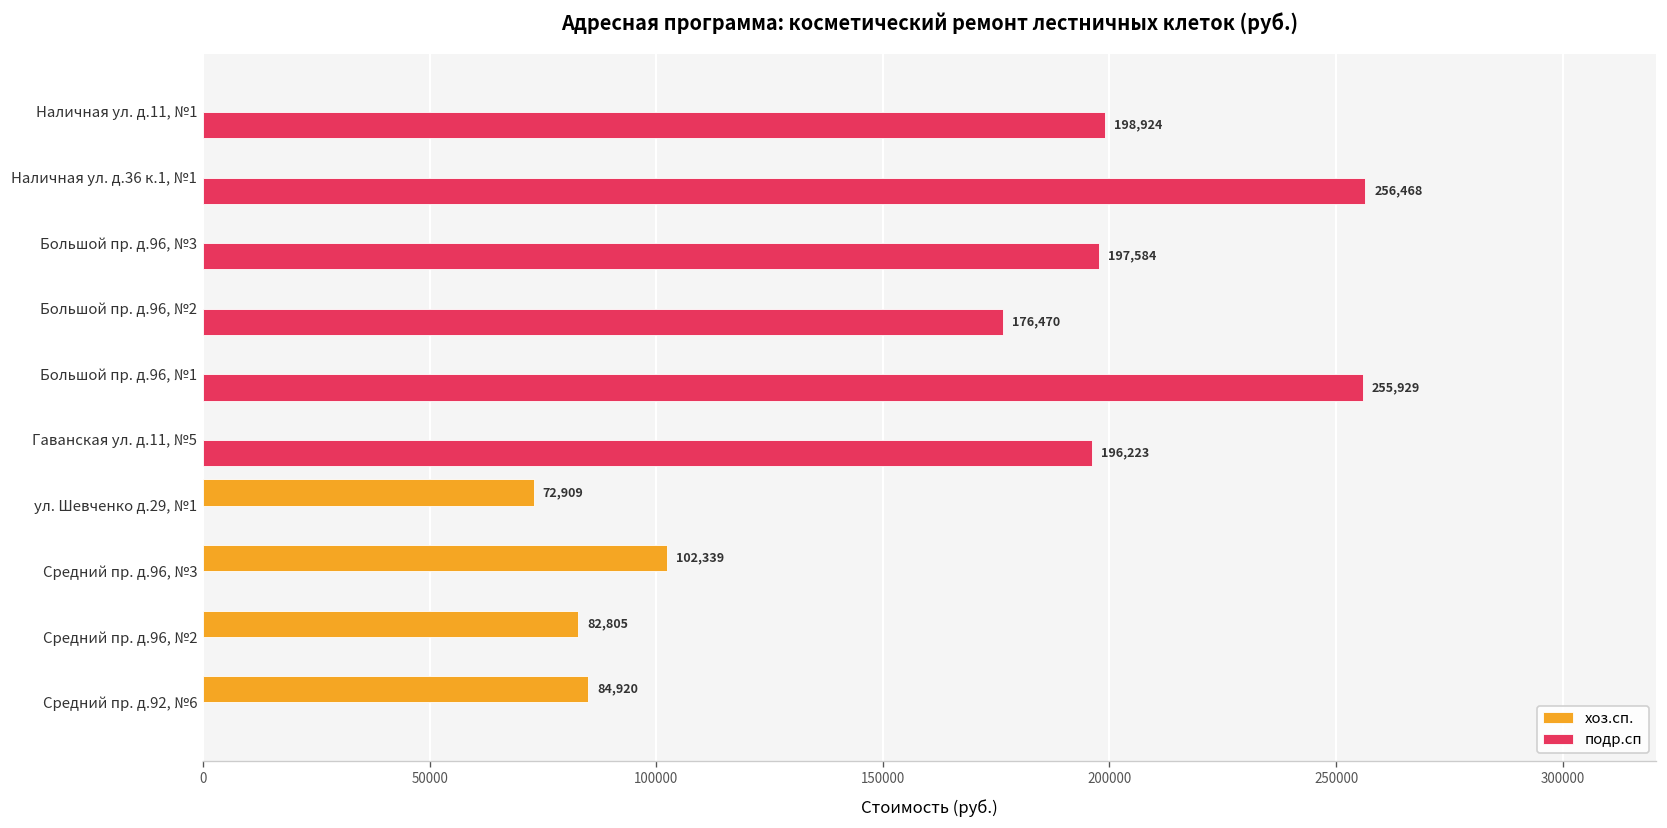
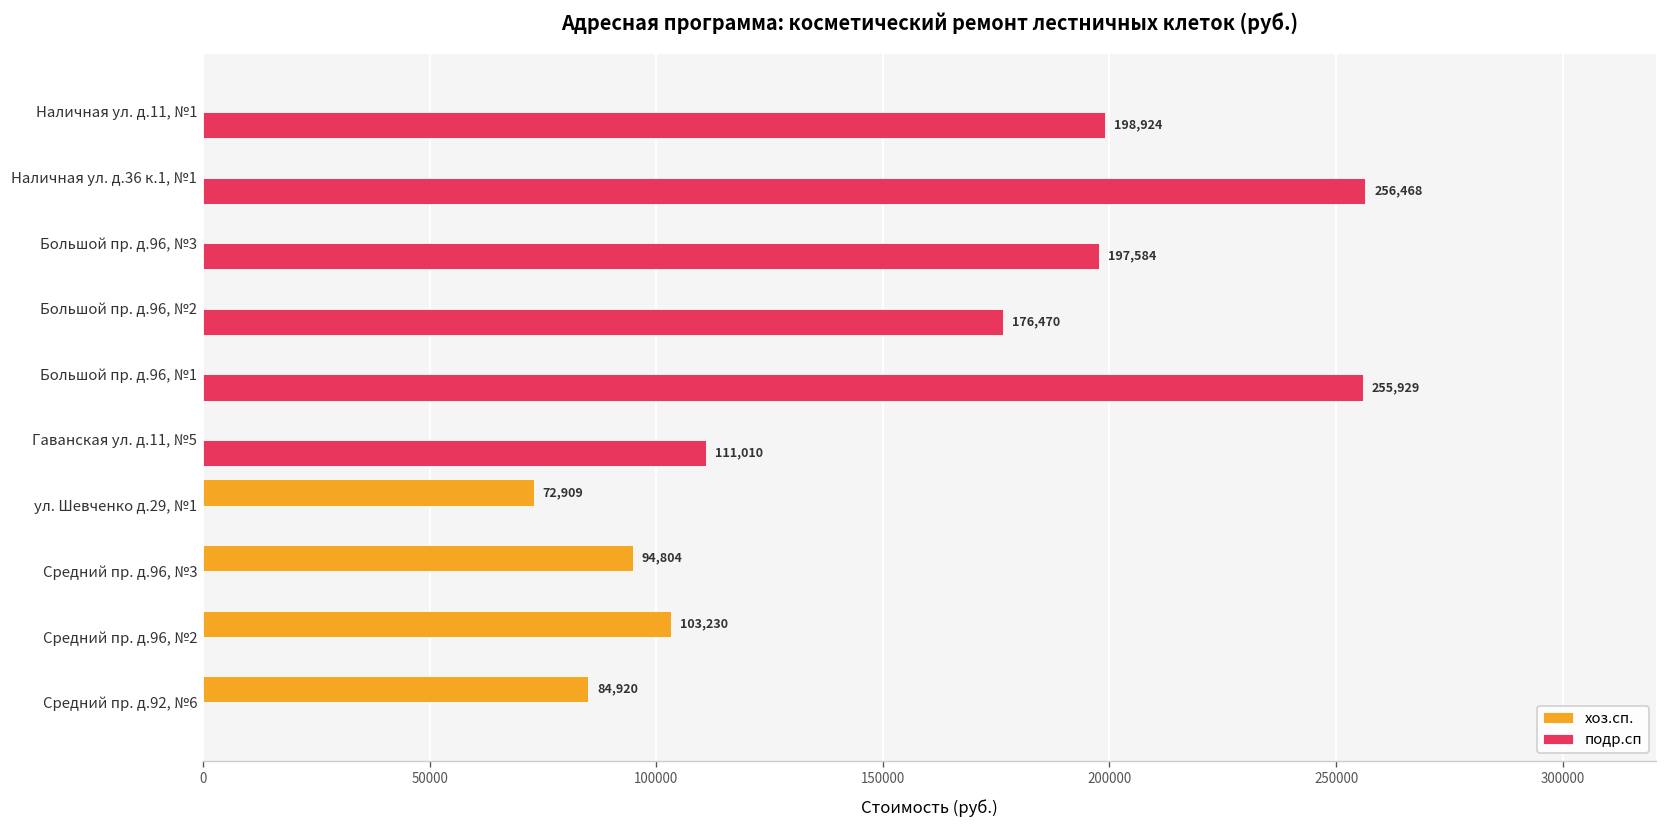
подр.сп, Гаванская ул. д.11, №5: 196,223 -> 111,010
хоз.сп., Средний пр. д.96, №3: 102,339 -> 94,804
хоз.сп., Средний пр. д.96, №2: 82,805 -> 103,230
